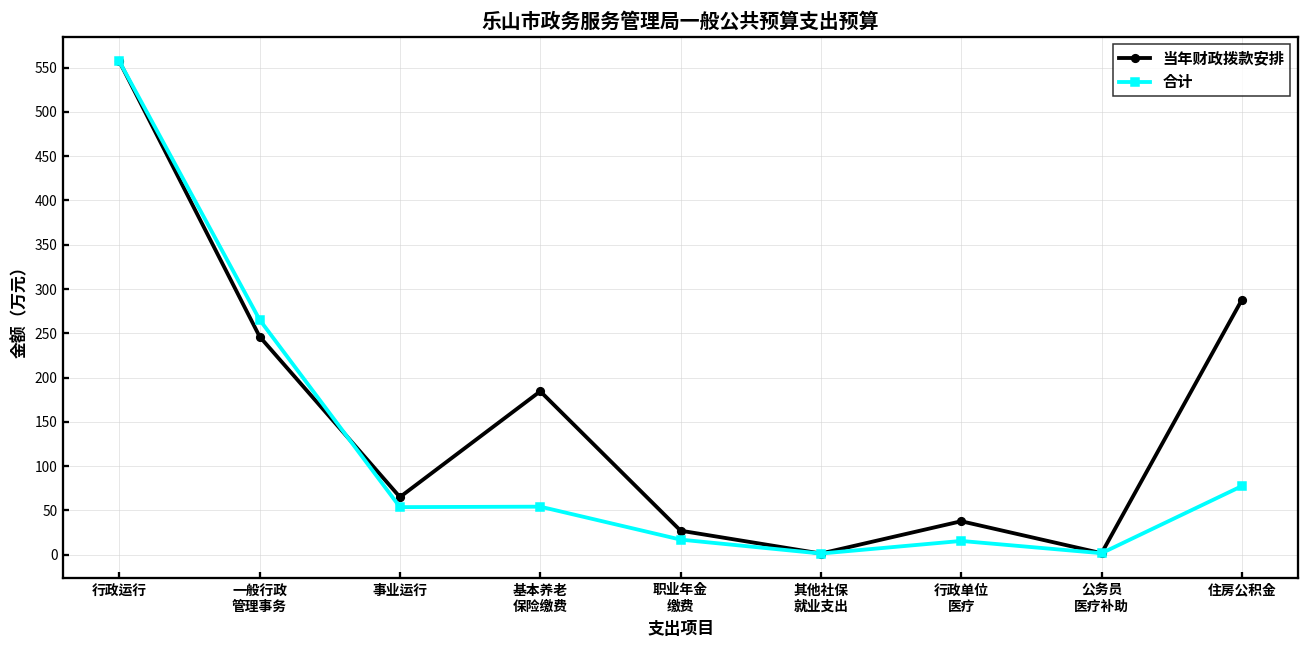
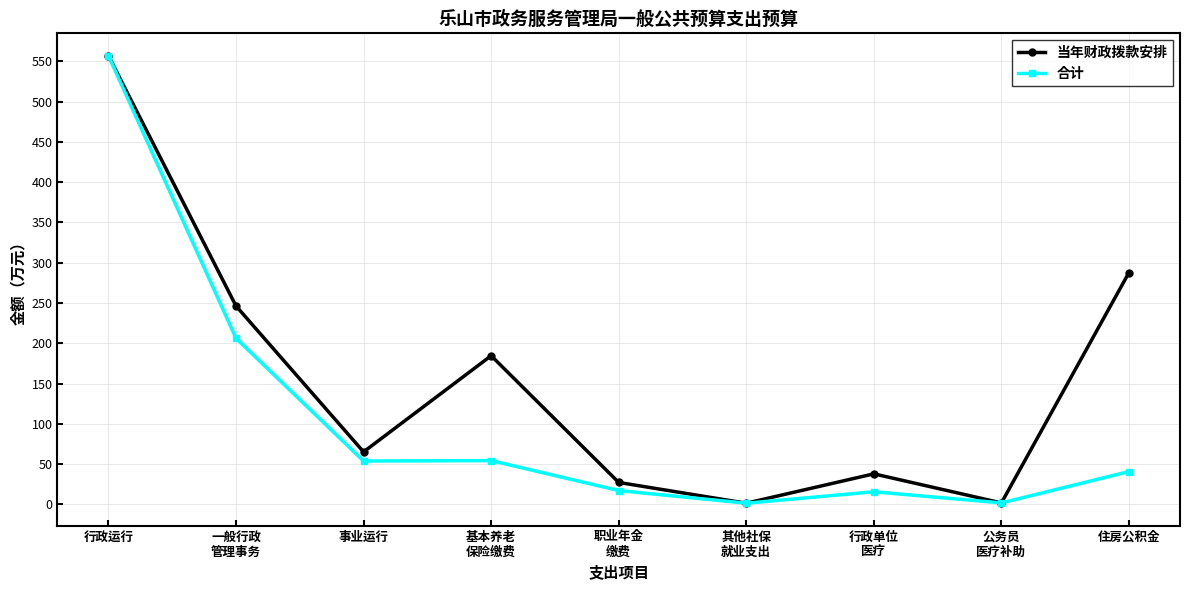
合计, 一般行政 管理事务: 270 -> 210
合计, 住房公积金: 80 -> 40
